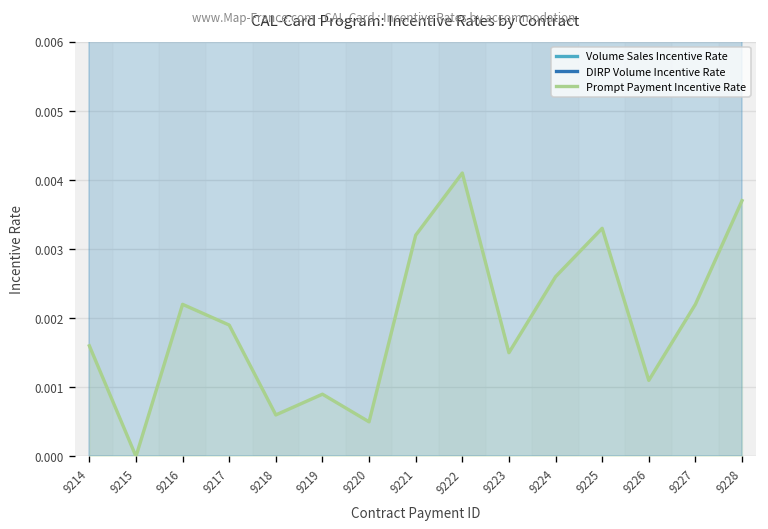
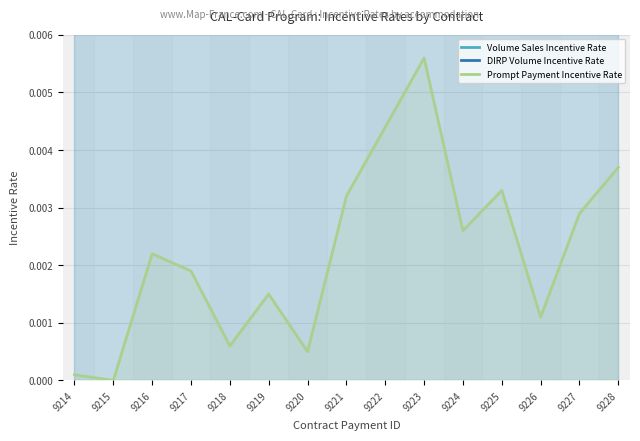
Prompt Payment Incentive Rate, 9214: 0.0016 -> 0.0001
Prompt Payment Incentive Rate, 9219: 0.0009 -> 0.0015
Prompt Payment Incentive Rate, 9222: 0.0041 -> 0.0044
Prompt Payment Incentive Rate, 9223: 0.0015 -> 0.0056
Prompt Payment Incentive Rate, 9227: 0.0022 -> 0.0029
